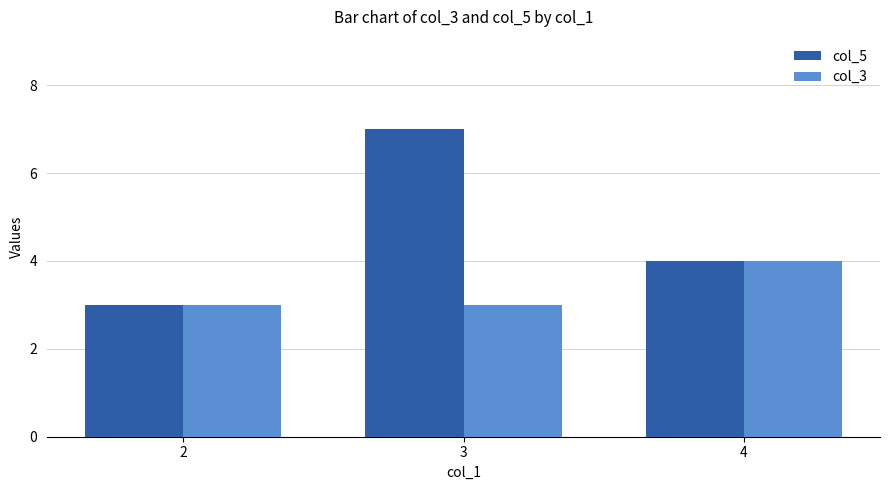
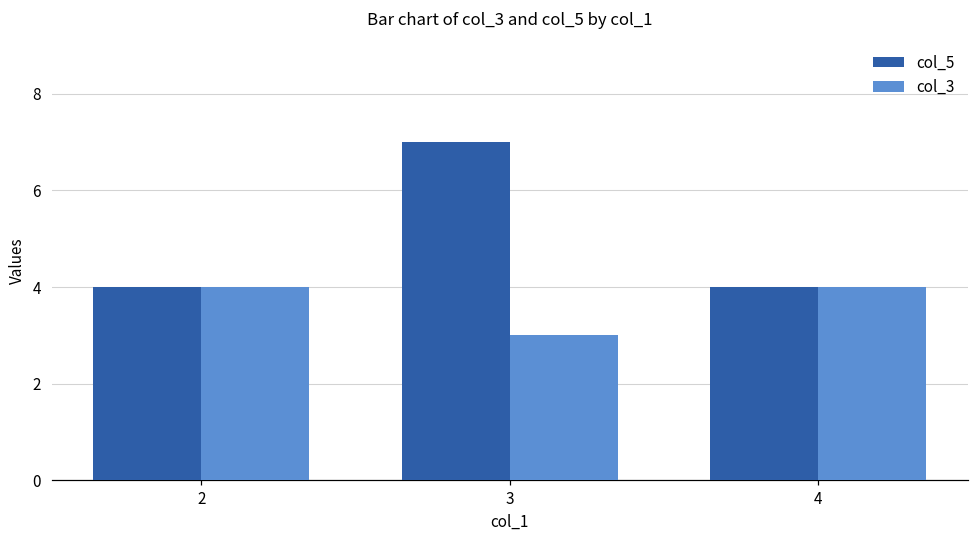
col_5, 2: 3 -> 4
col_3, 2: 3 -> 4
